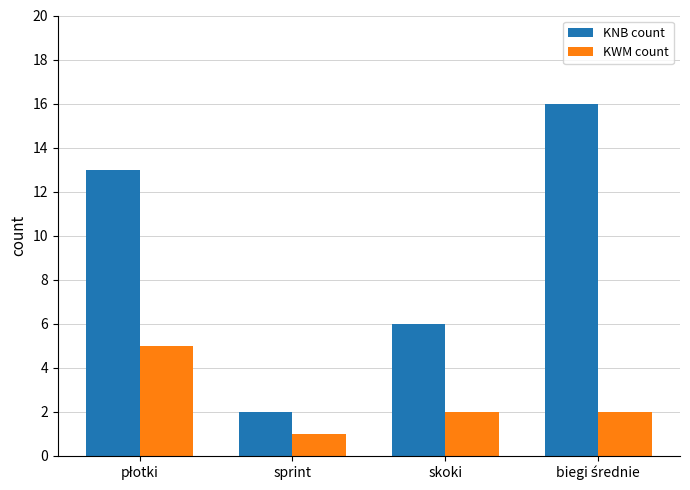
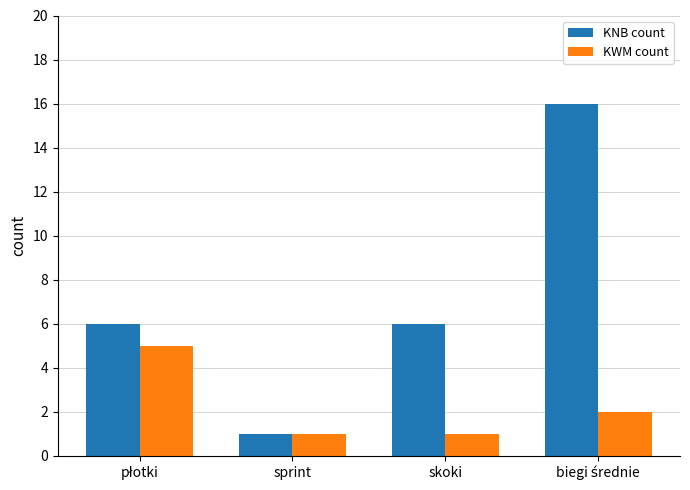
KNB count, płotki: 13 -> 6
KNB count, sprint: 2 -> 1
KWM count, skoki: 2 -> 1
